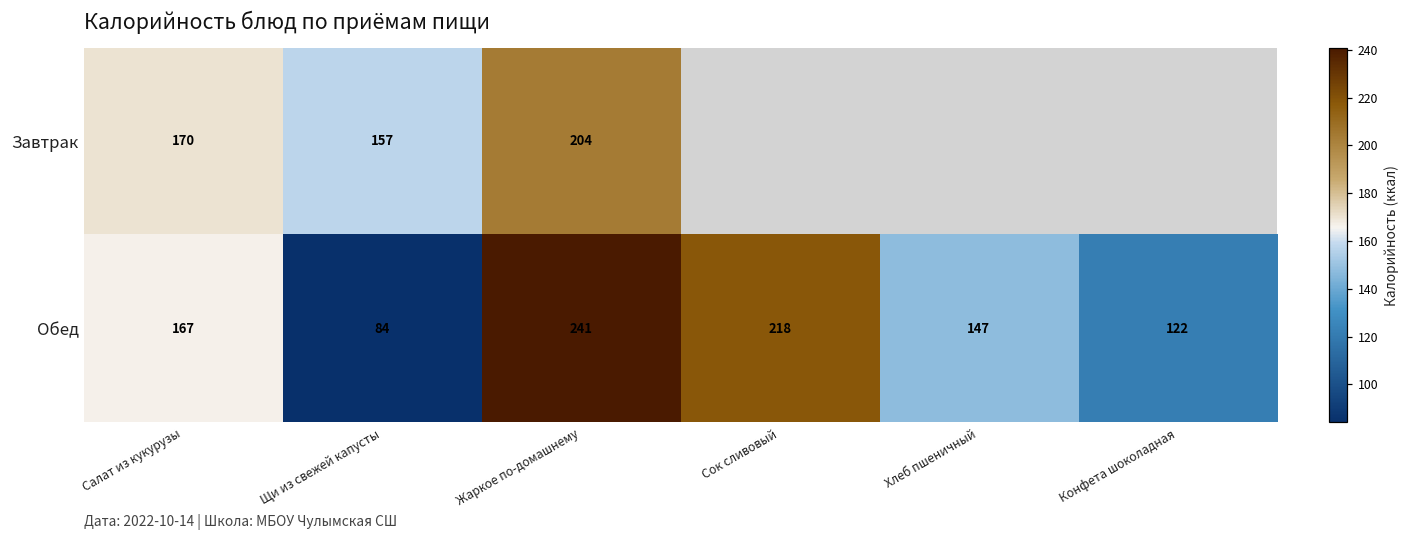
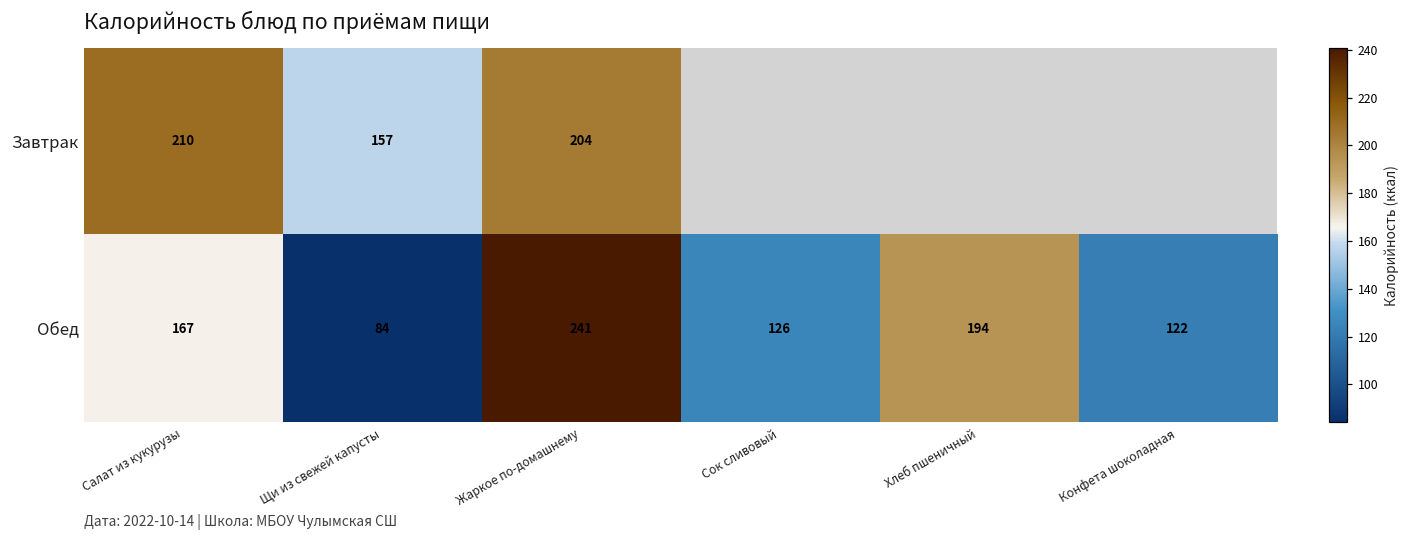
Завтрак, Салат из кукурузы: 170 -> 210
Обед, Сок сливовый: 218 -> 126
Обед, Хлеб пшеничный: 147 -> 194
